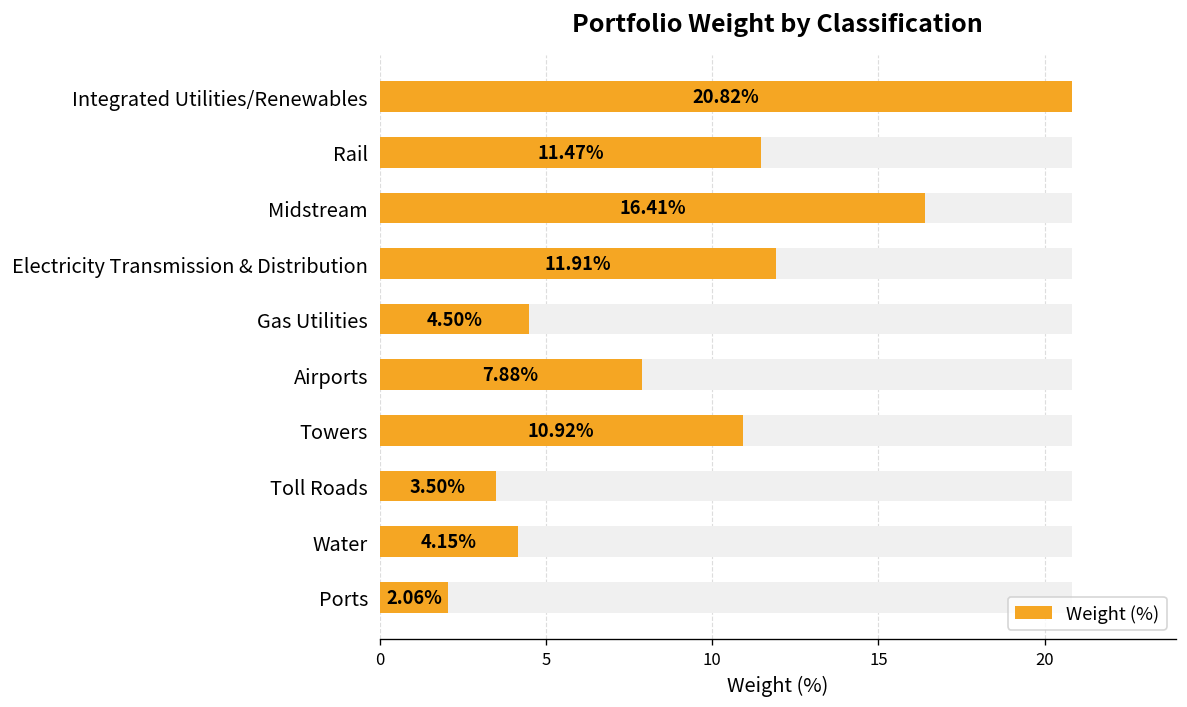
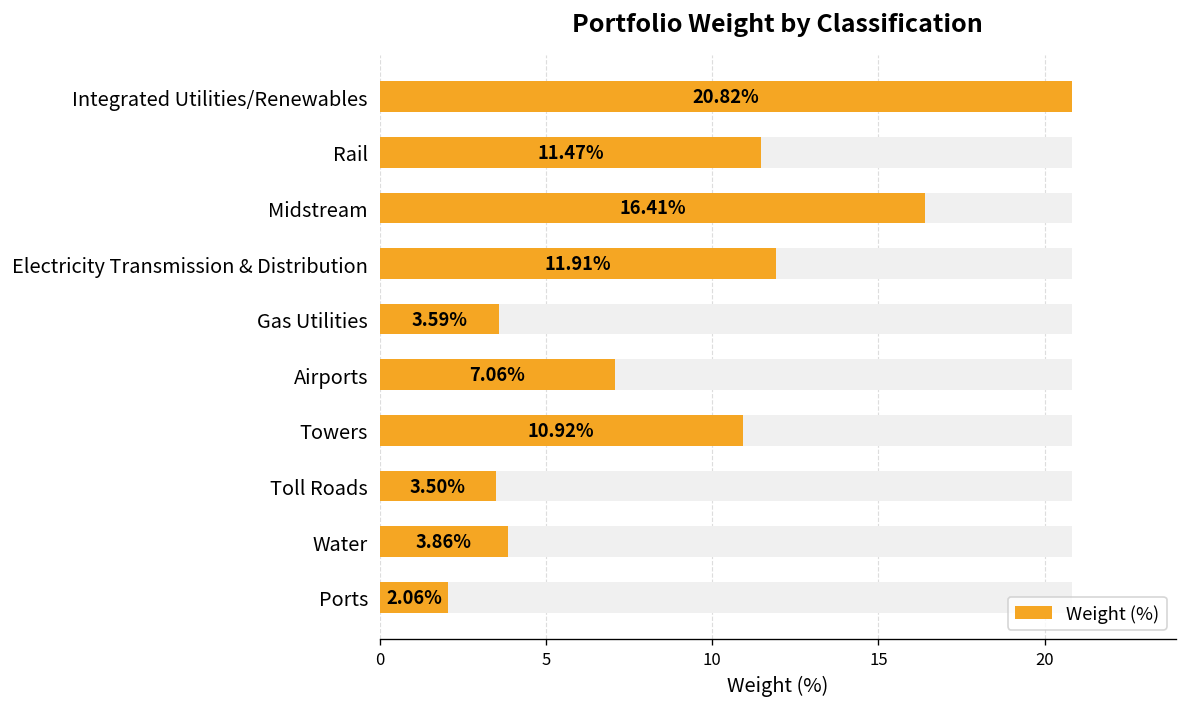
Weight (%), Gas Utilities: 4.50% -> 3.59%
Weight (%), Airports: 7.88% -> 7.06%
Weight (%), Water: 4.15% -> 3.86%
